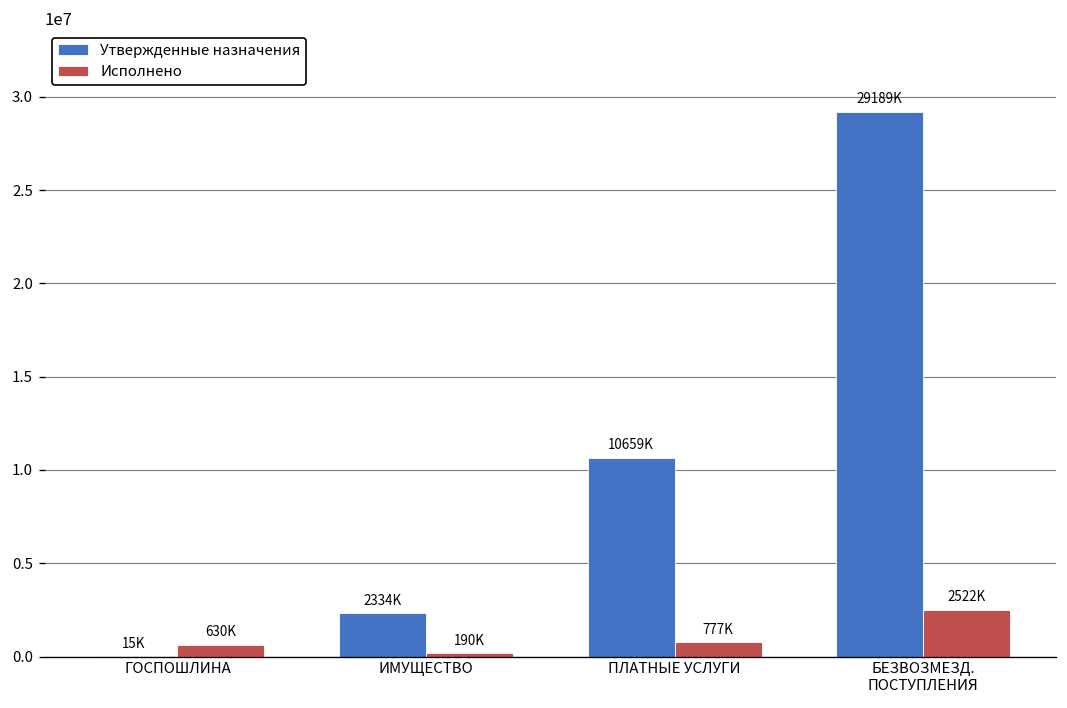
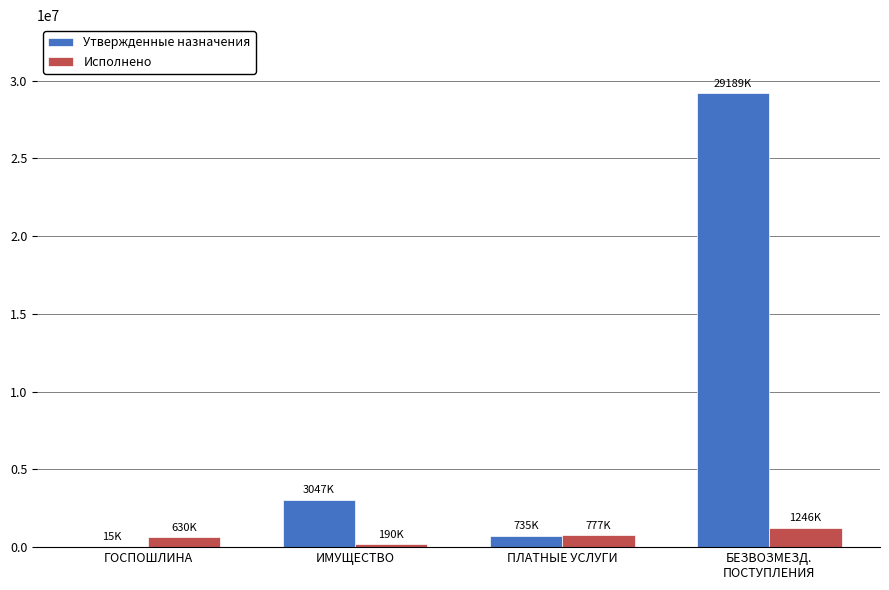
Утвержденные назначения, ИМУЩЕСТВО: 2334K -> 3047K
Утвержденные назначения, ПЛАТНЫЕ УСЛУГИ: 10659K -> 735K
Исполнено, БЕЗВОЗМЕЗД. ПОСТУПЛЕНИЯ: 2522K -> 1246K
